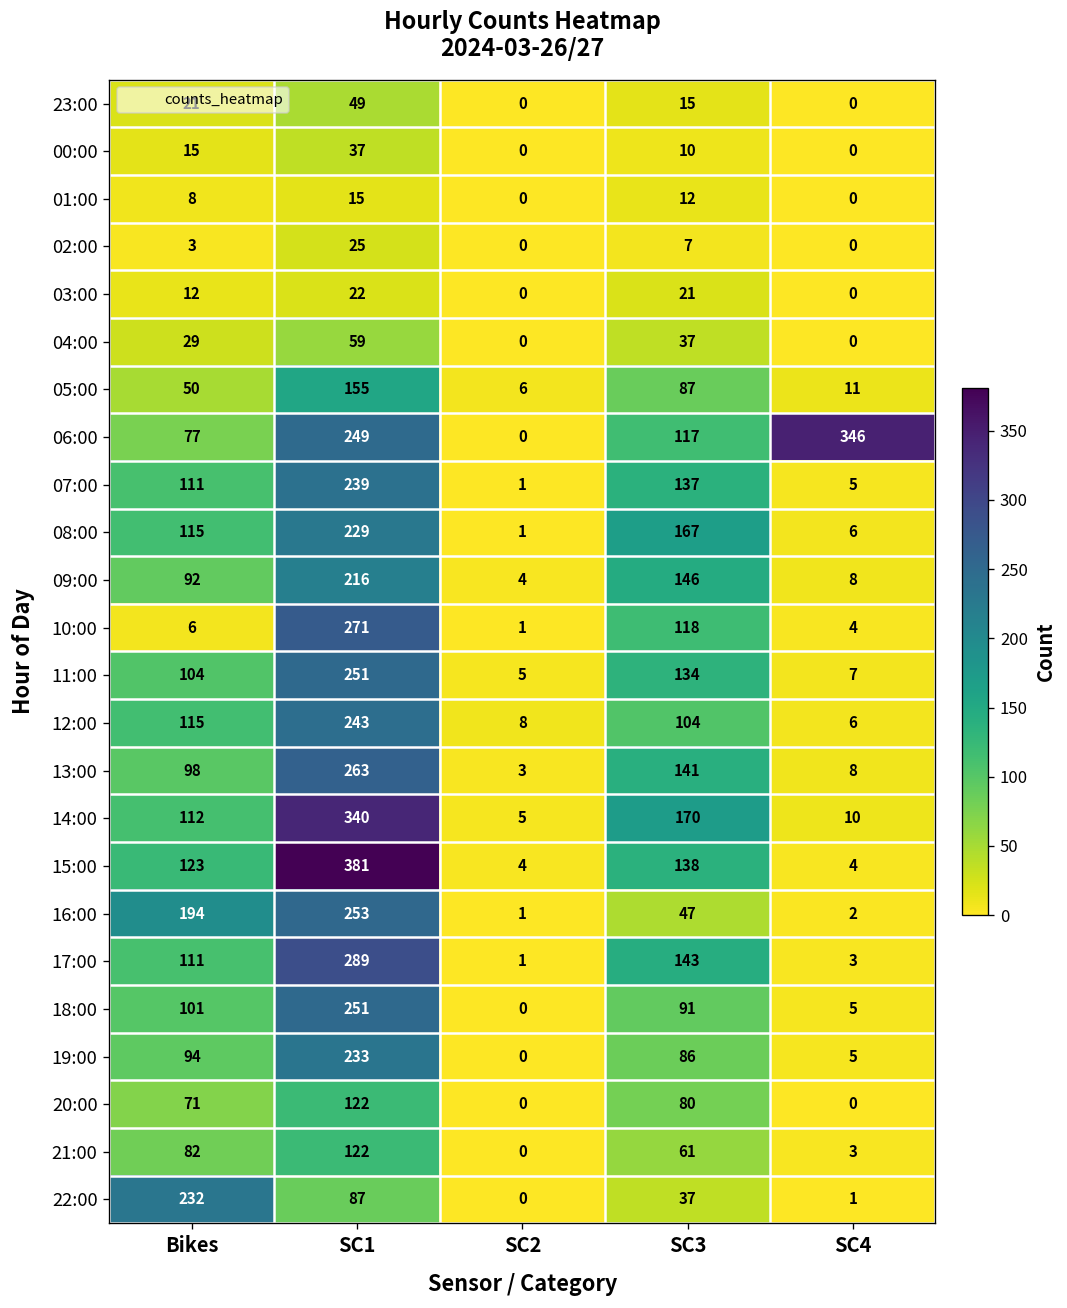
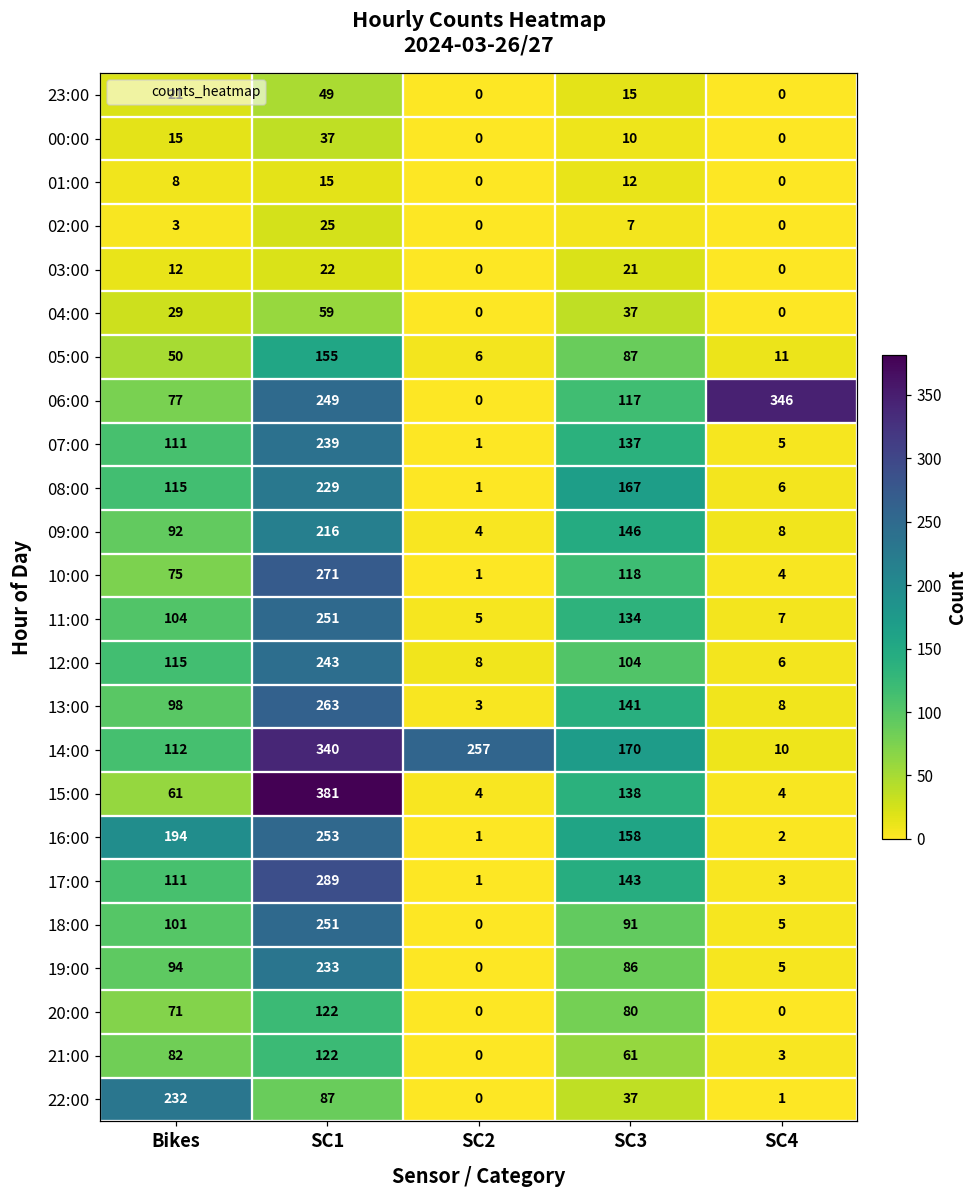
10:00, Bikes: 6 -> 75
14:00, SC2: 5 -> 257
15:00, Bikes: 123 -> 61
16:00, SC3: 47 -> 158
